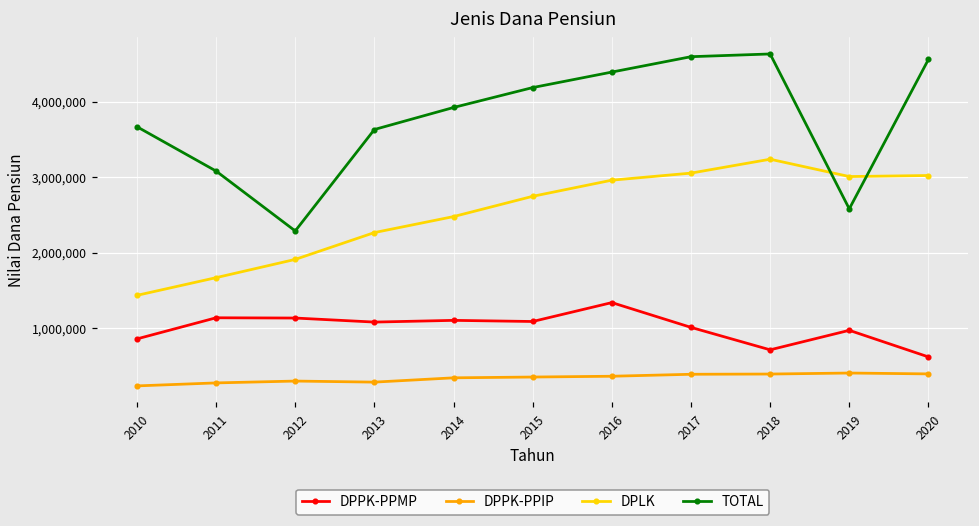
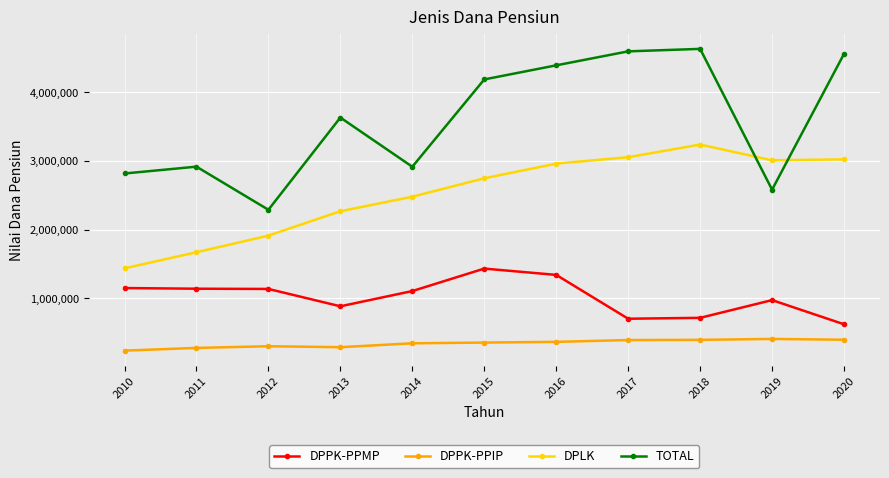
DPPK-PPMP, 2010: 900,000 -> 1,100,000
TOTAL, 2010: 3,700,000 -> 2,800,000
TOTAL, 2011: 3,100,000 -> 2,900,000
DPPK-PPMP, 2013: 1,100,000 -> 900,000
TOTAL, 2014: 3,900,000 -> 2,900,000
DPPK-PPMP, 2015: 1,100,000 -> 1,400,000
DPPK-PPMP, 2017: 1,000,000 -> 700,000
